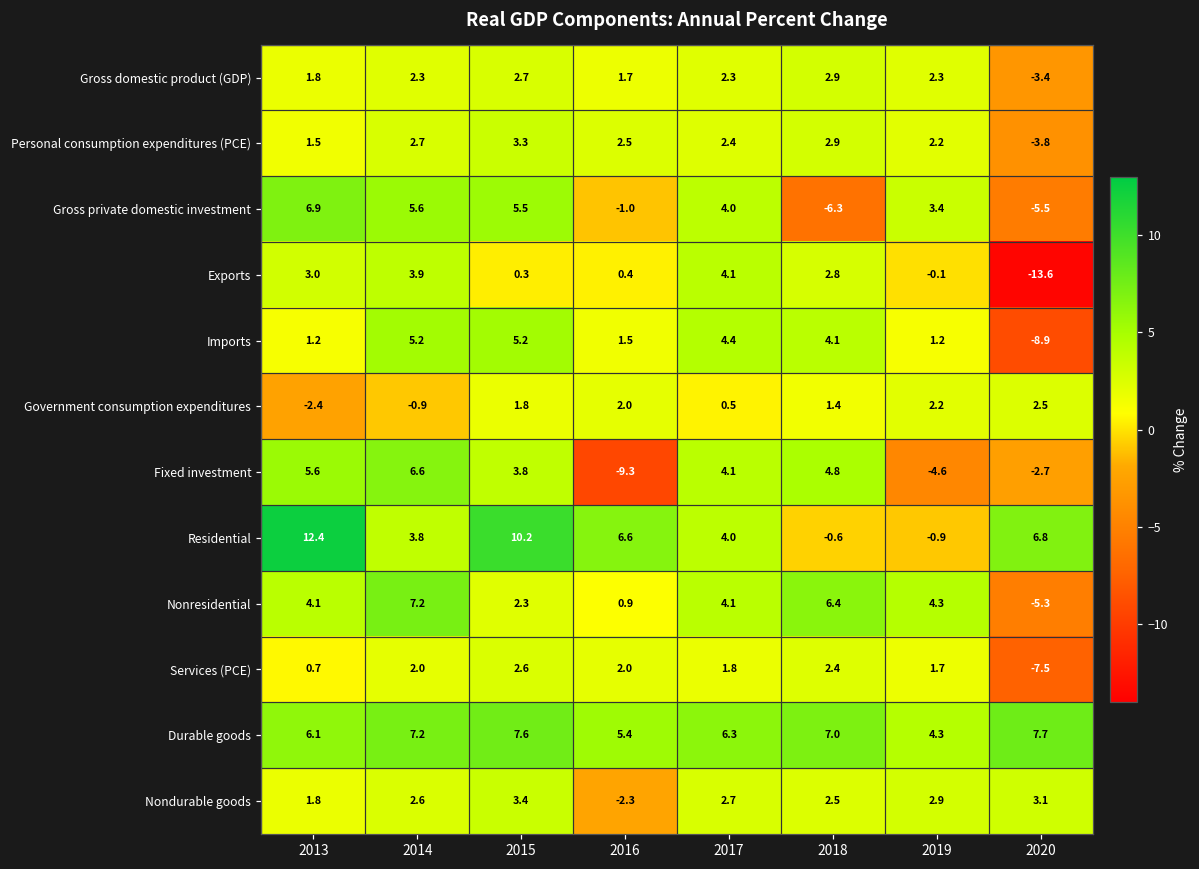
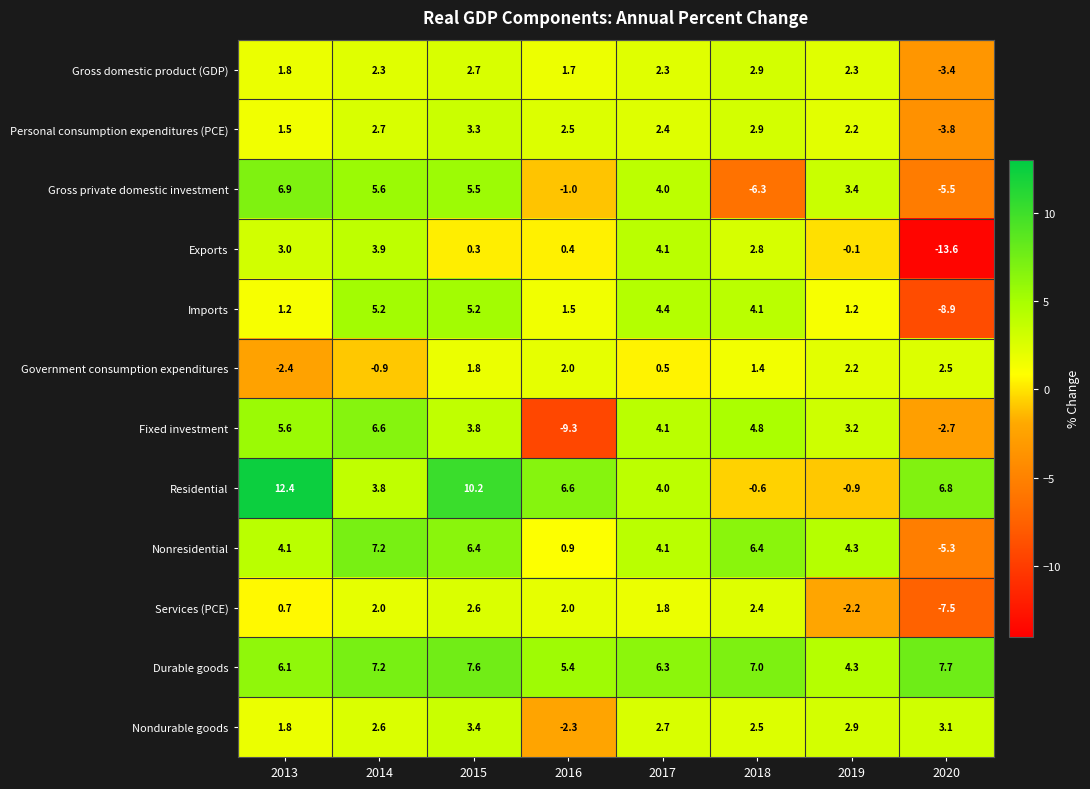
Fixed investment, 2019: -4.6 -> 3.2
Nonresidential, 2015: 2.3 -> 6.4
Services (PCE), 2019: 1.7 -> -2.2
